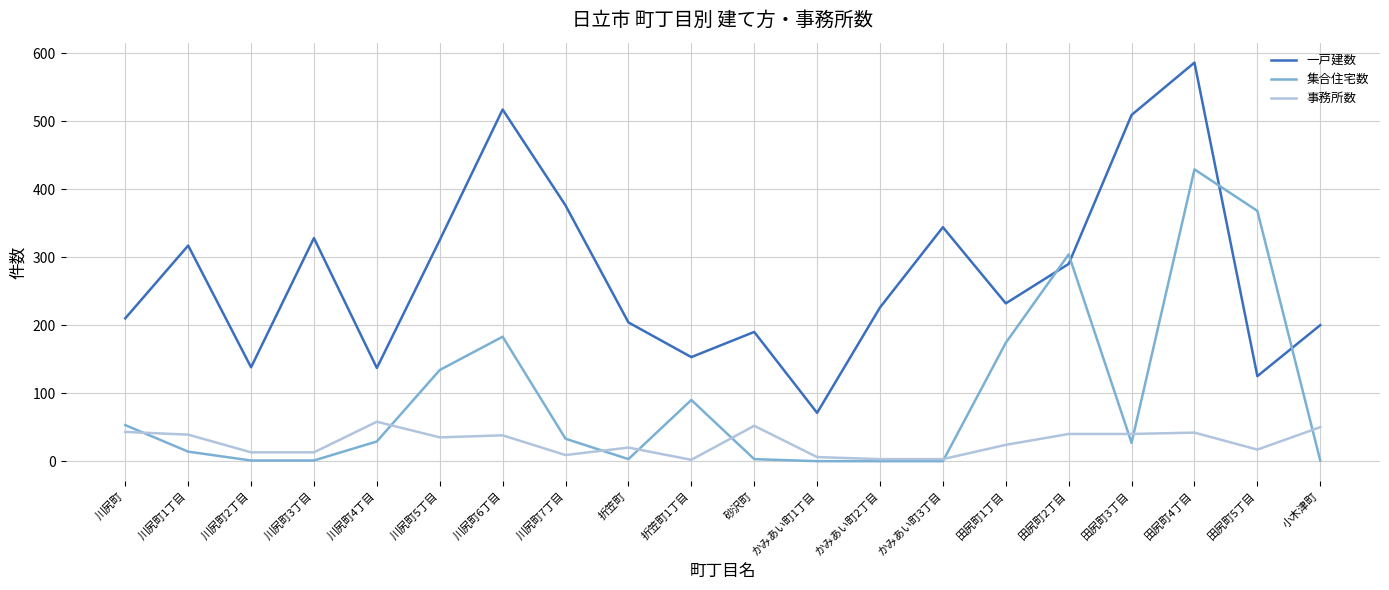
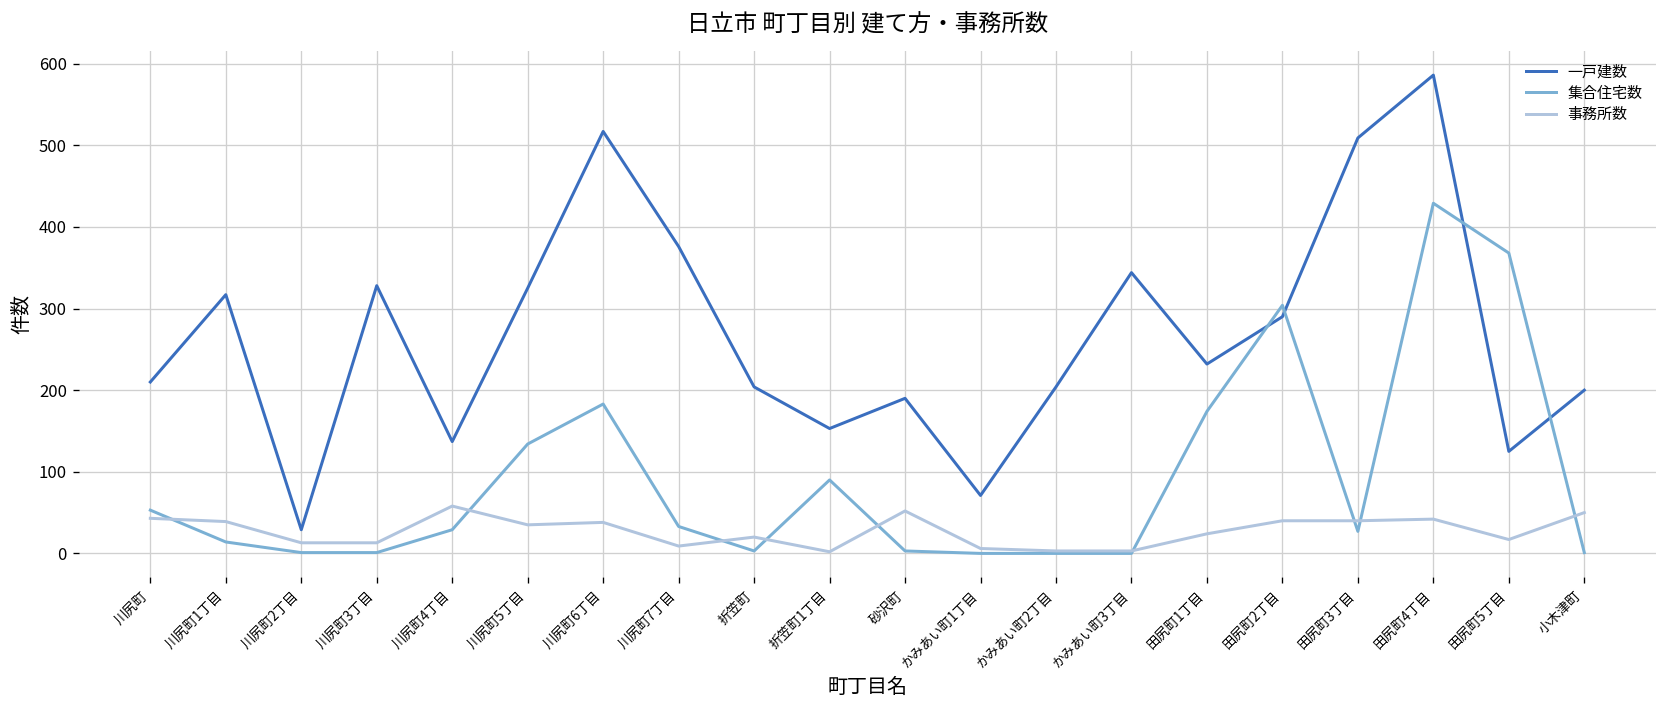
一戸建数, 川尻町2丁目: 140 -> 30
一戸建数, かみあい町2丁目: 230 -> 200
